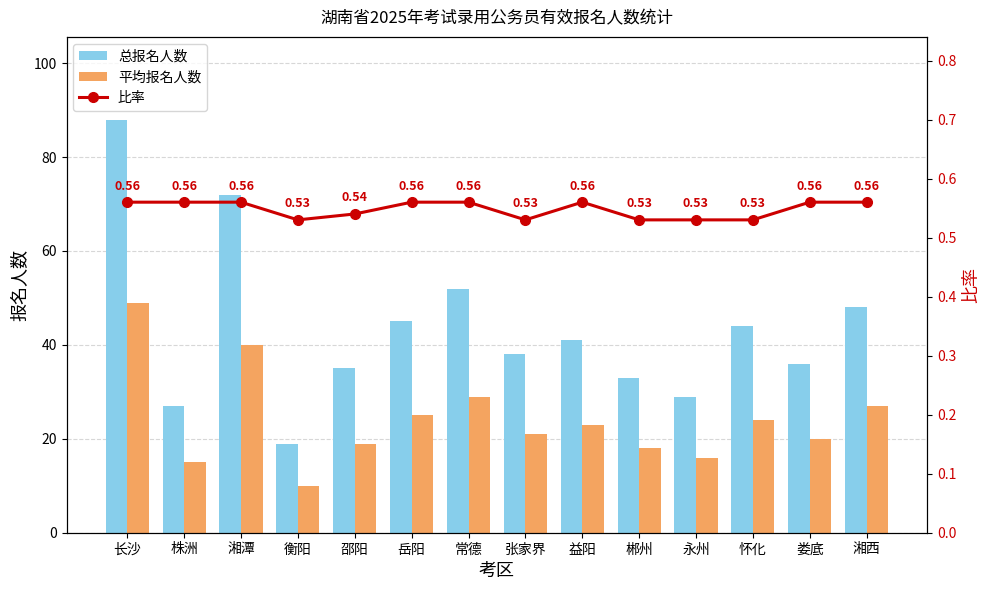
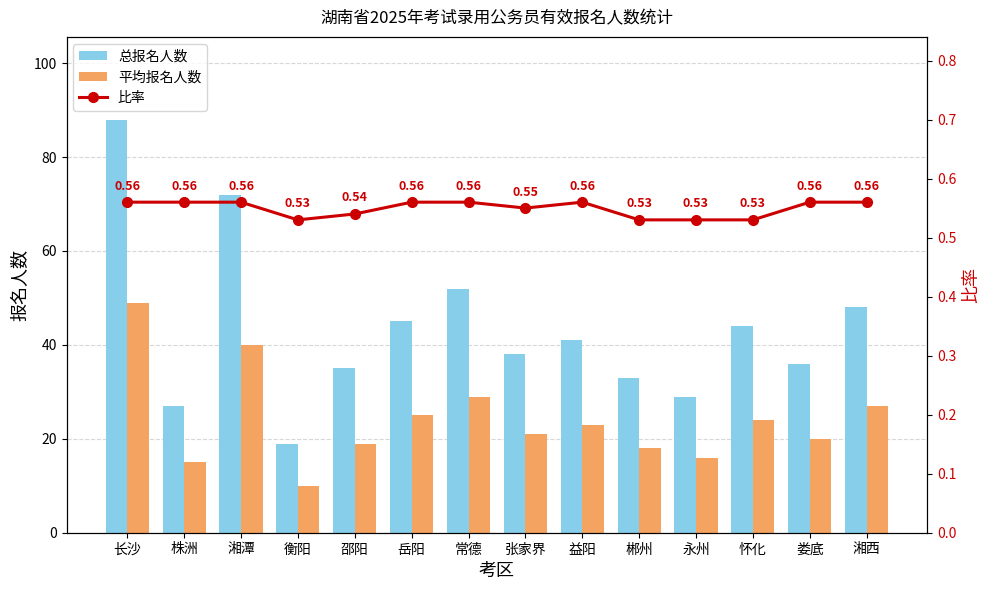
比率, 张家界: 0.53 -> 0.55
